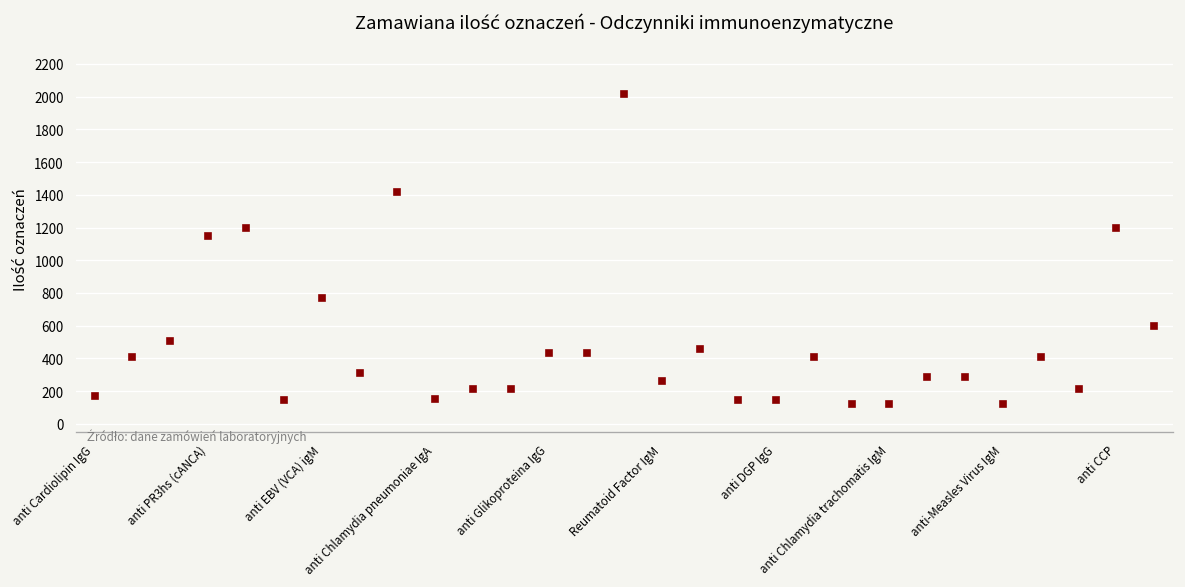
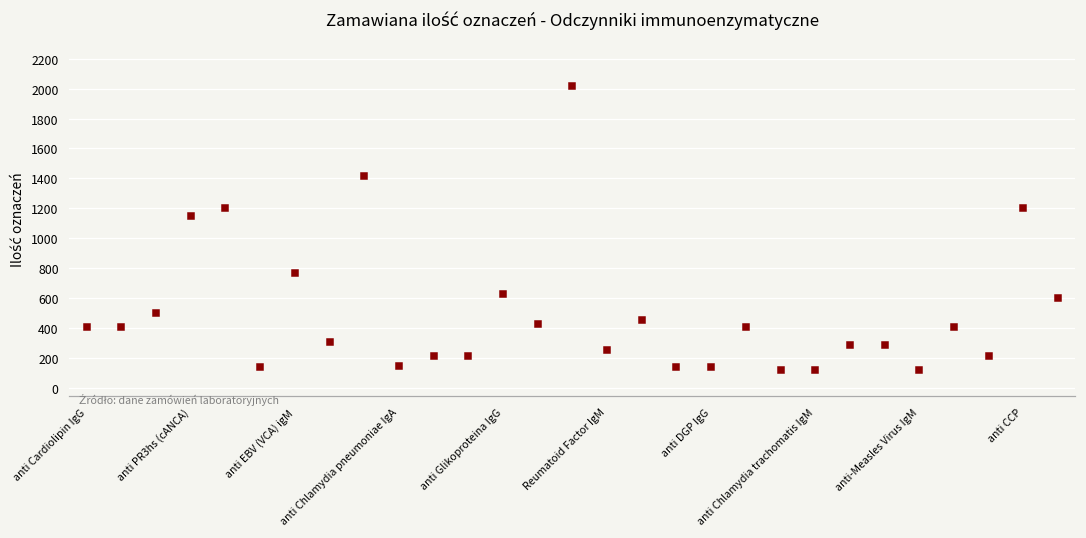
anti Cardiolipin IgG: 170 -> 410
anti Glikoproteina IgG: 430 -> 630
